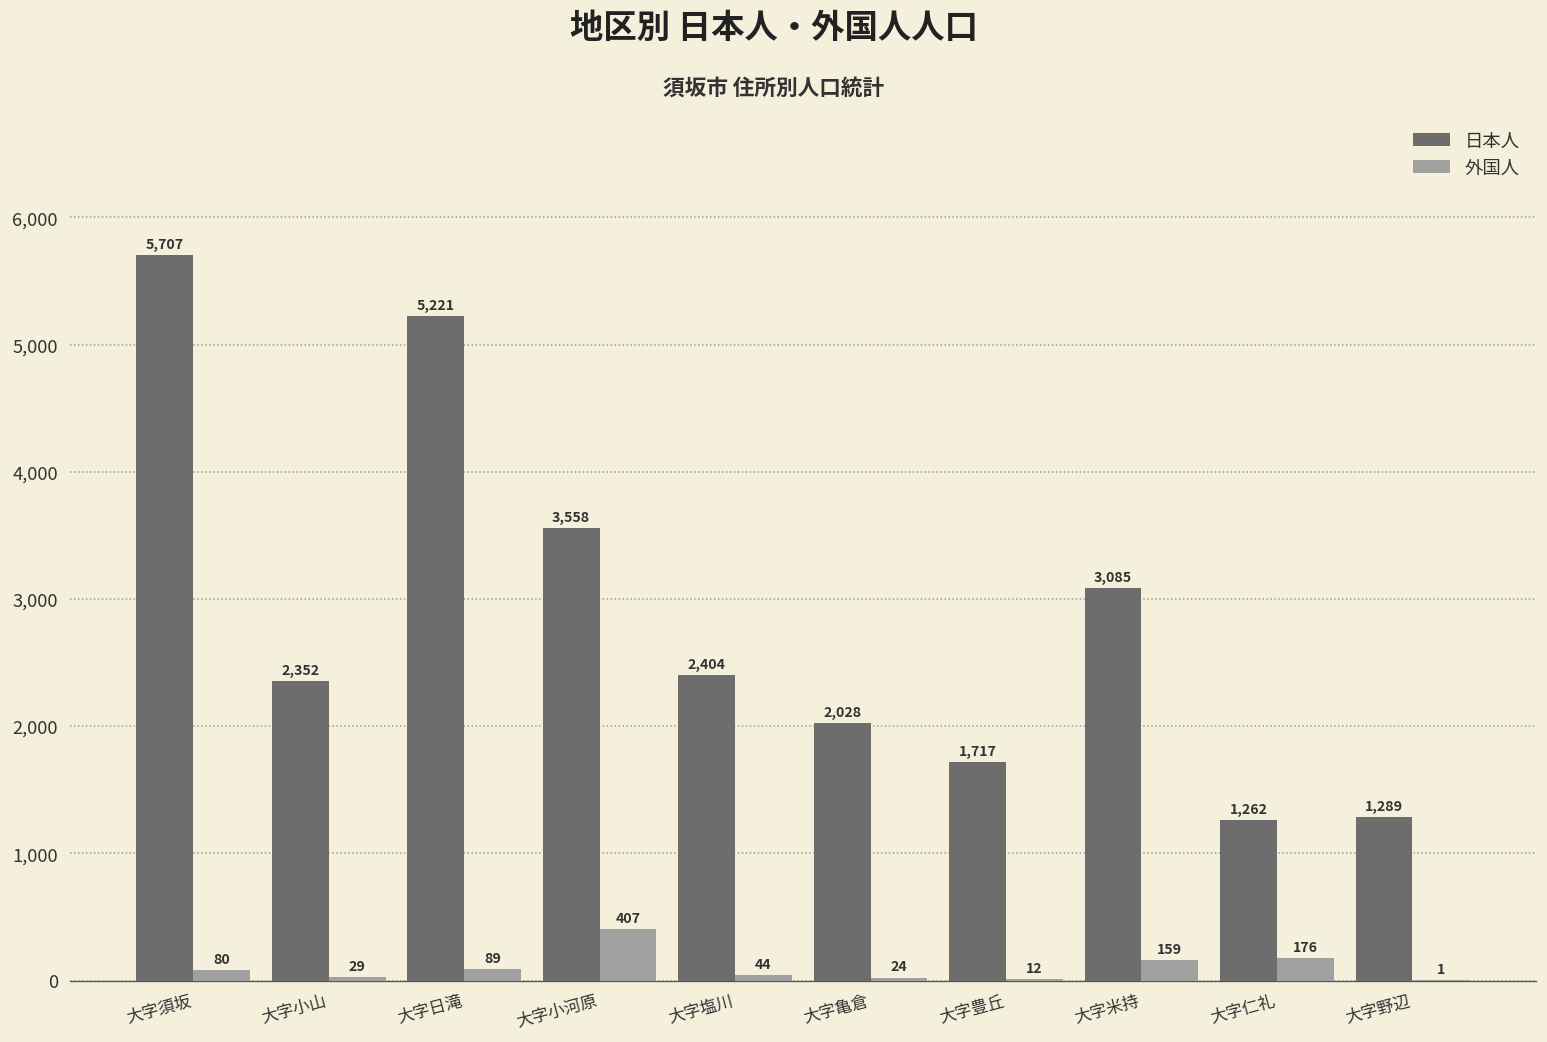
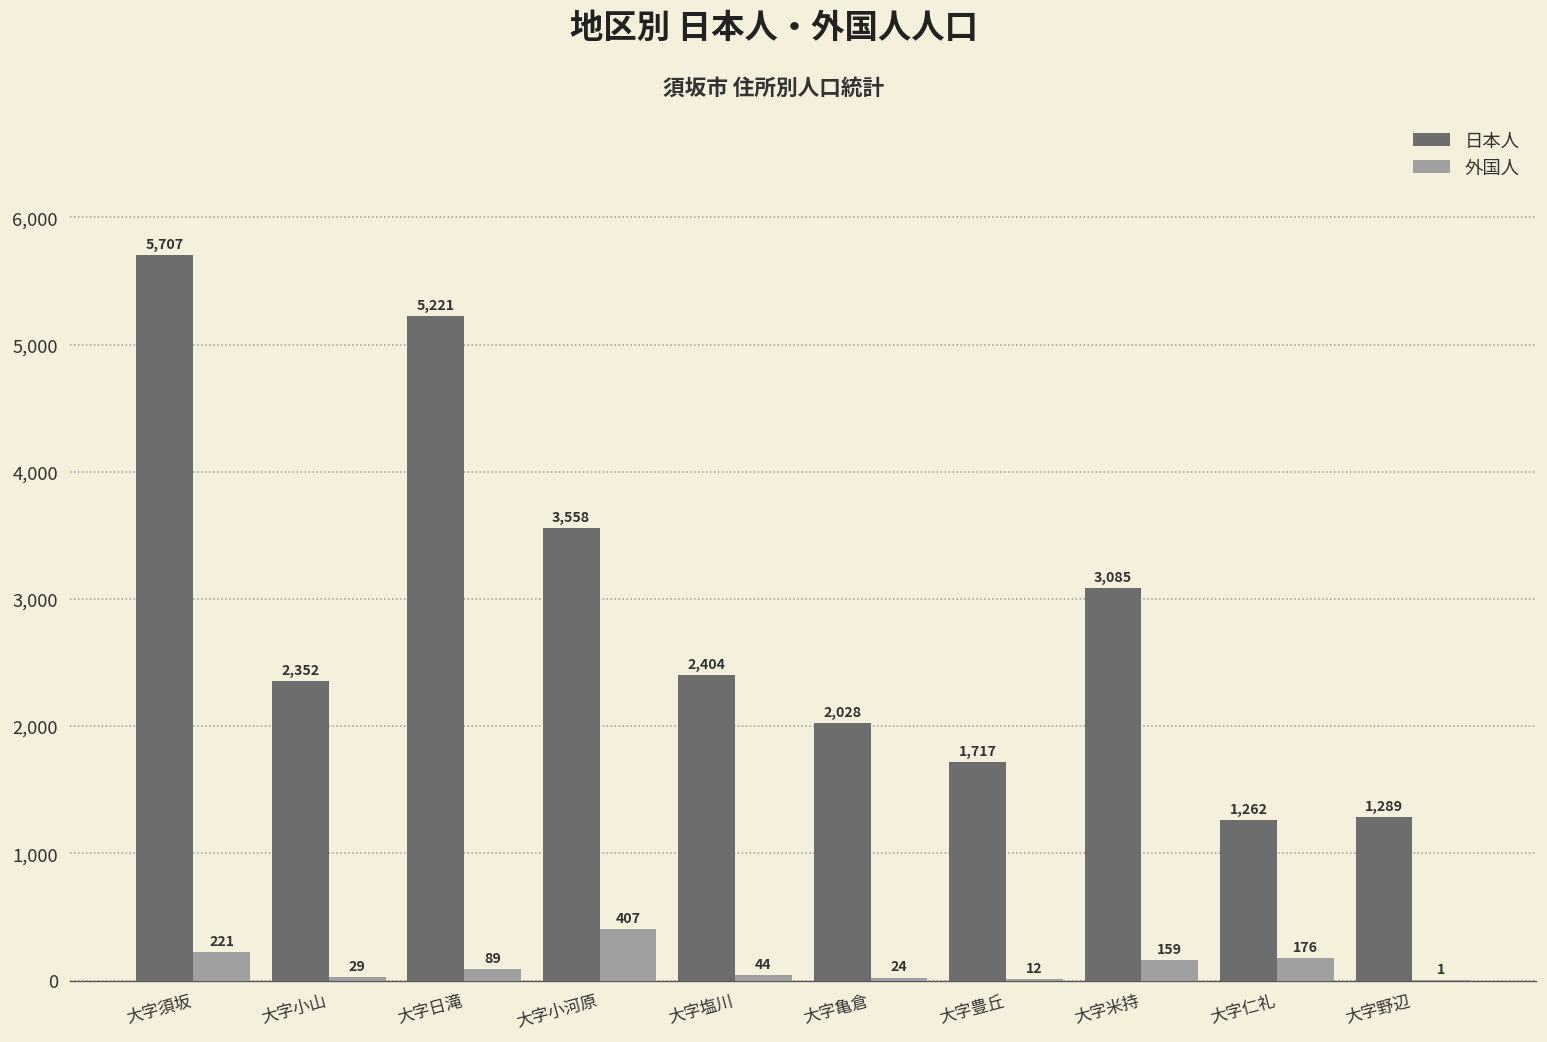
外国人, 大字須坂: 80 -> 221
